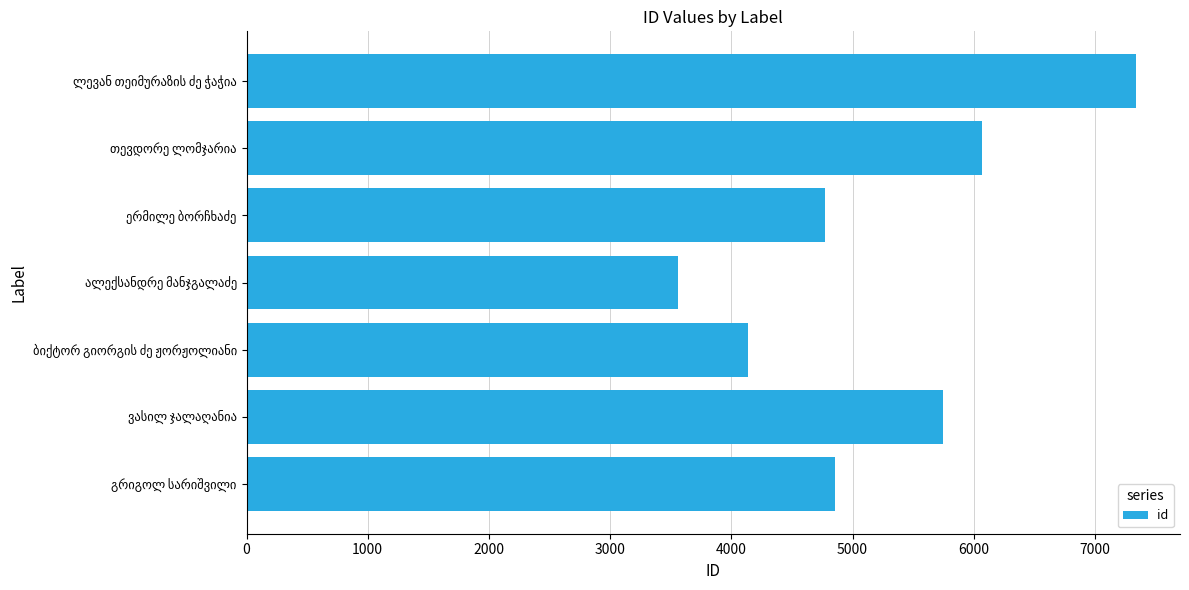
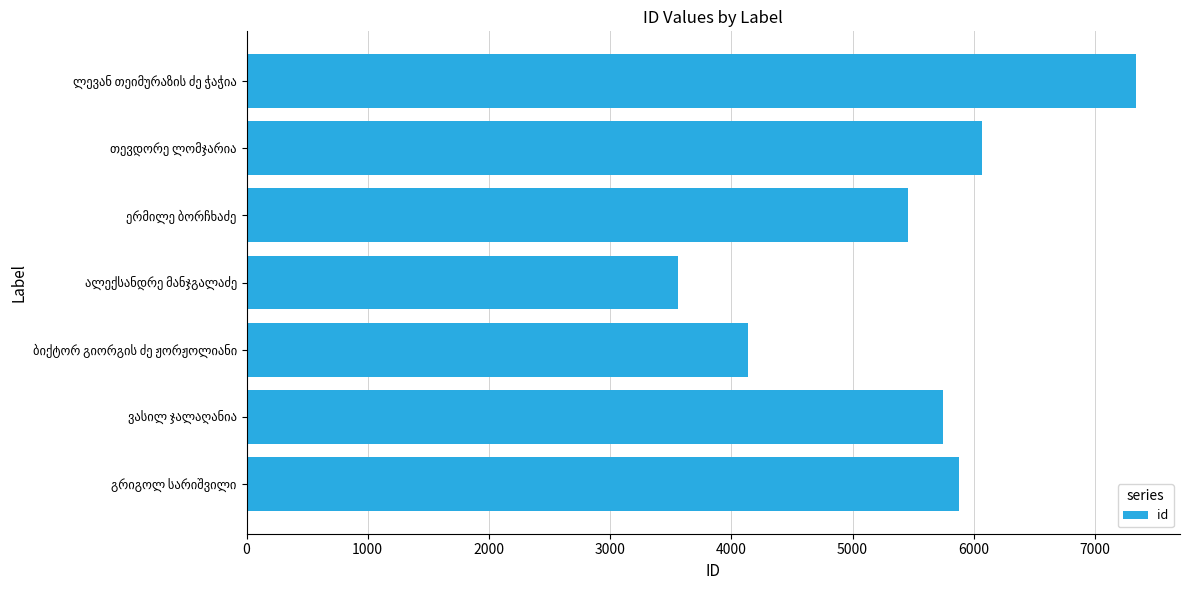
ერმილე ბორჩხაძე: 4780 -> 5460
გრიგოლ სარიშვილი: 4860 -> 5880
